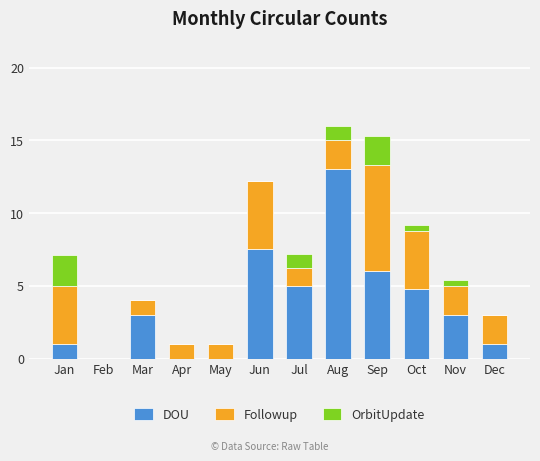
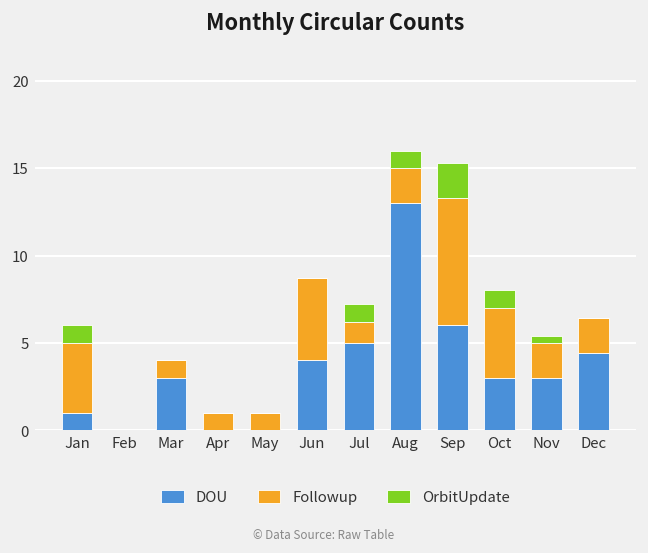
OrbitUpdate, Jan: 2.1 -> 1.0
DOU, Jun: 7.5 -> 4.0
DOU, Oct: 4.8 -> 3.0
OrbitUpdate, Oct: 0.4 -> 1.0
DOU, Dec: 1.0 -> 4.4
